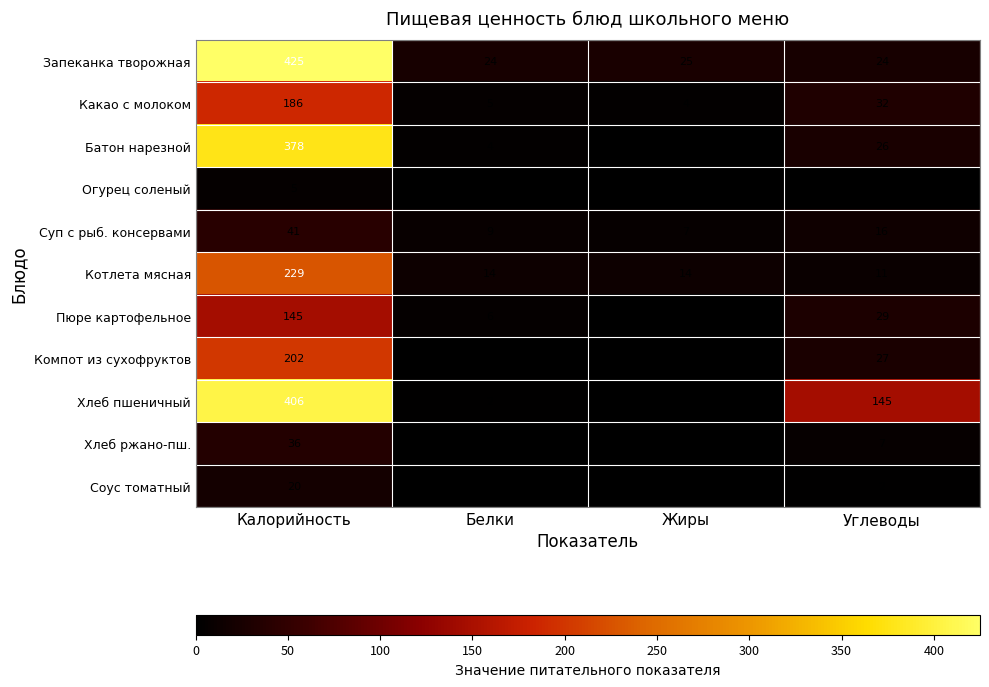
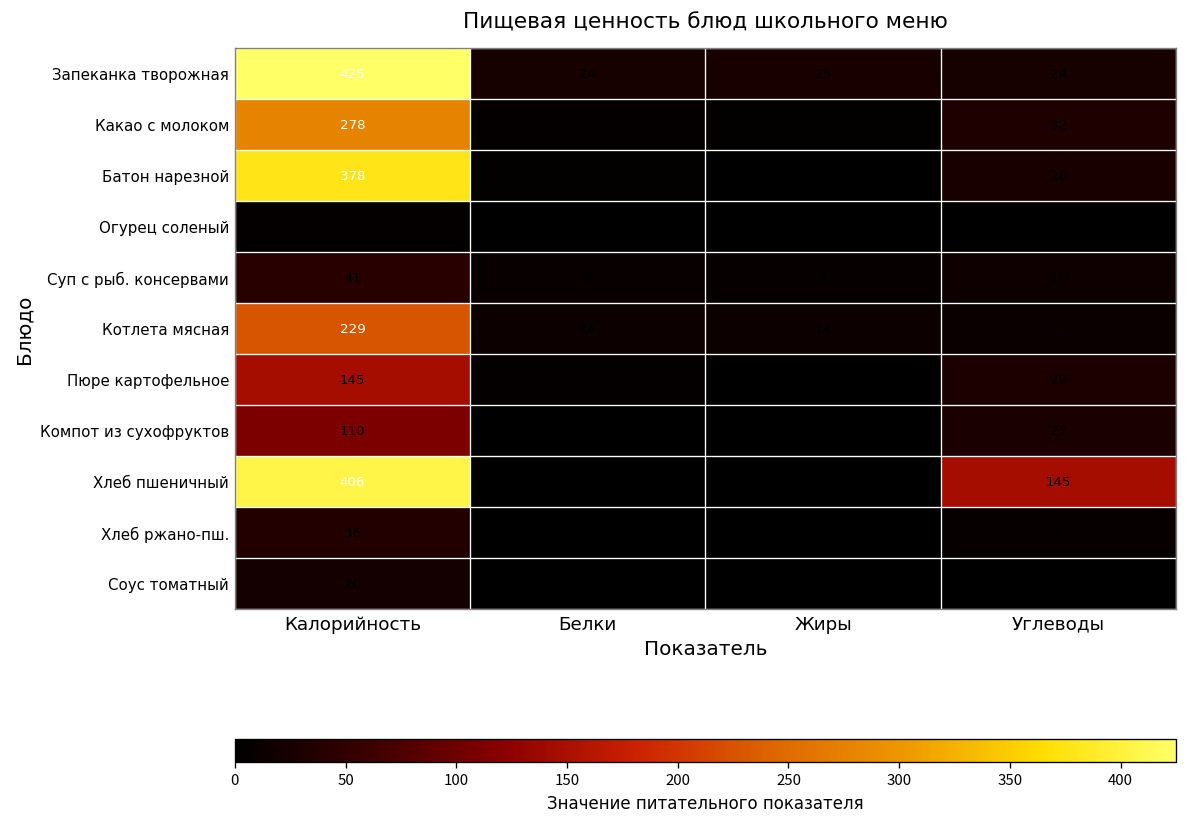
Какао с молоком, Калорийность: 186 -> 278
Компот из сухофруктов, Калорийность: 202 -> 110
